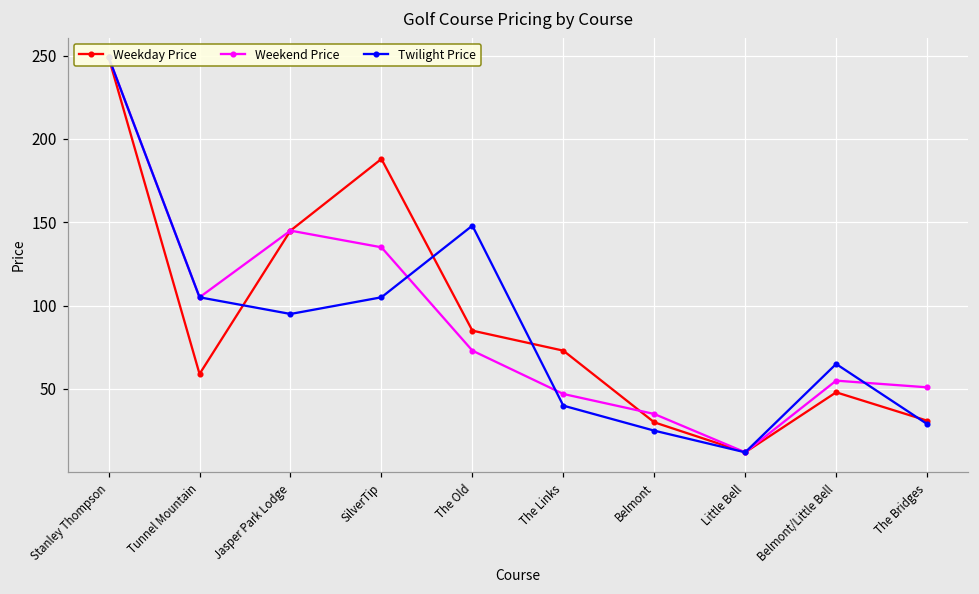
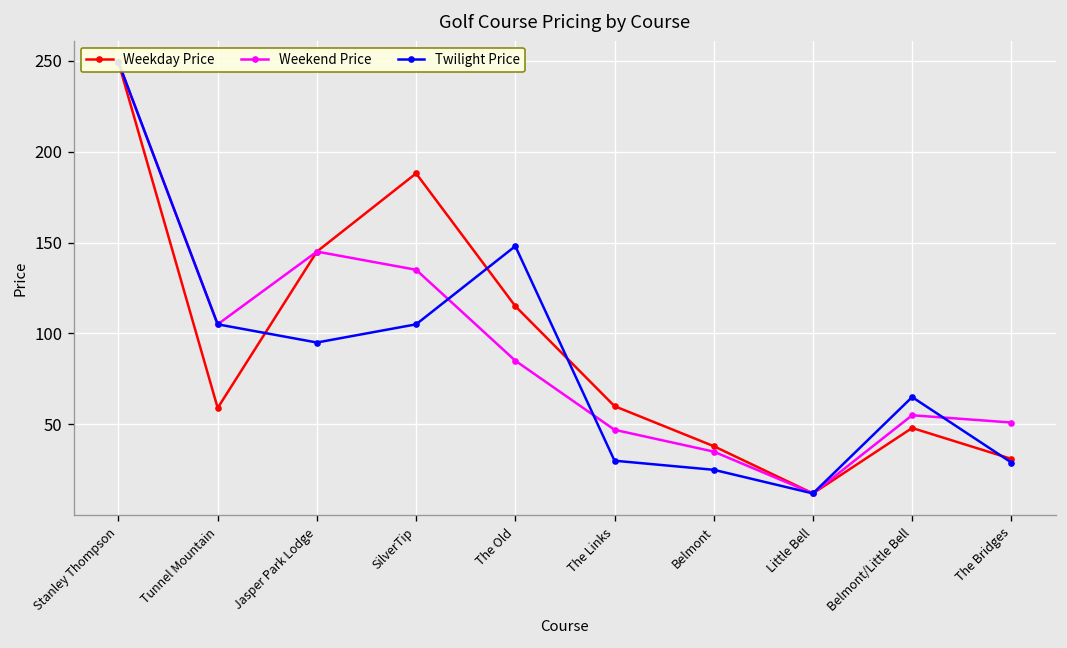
Weekday Price, The Old: 85 -> 115
Weekend Price, The Old: 73 -> 85
Weekday Price, The Links: 73 -> 60
Twilight Price, The Links: 40 -> 30
Weekday Price, Belmont: 30 -> 38
